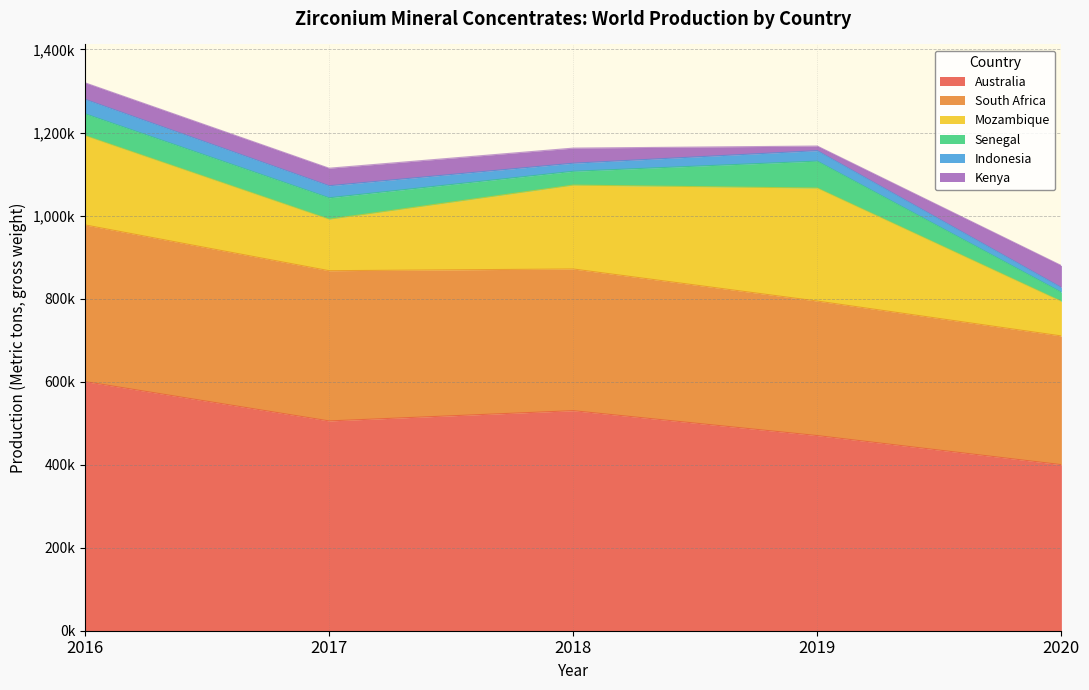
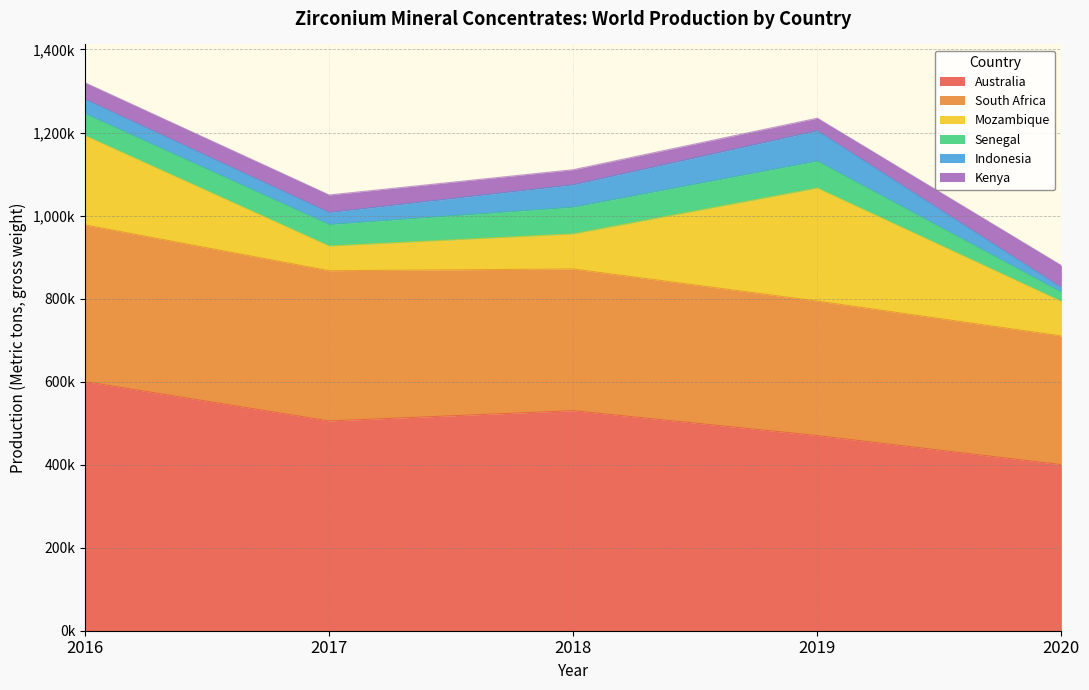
Mozambique, 2017: 120,000 -> 60,000
Mozambique, 2018: 200,000 -> 80,000
Senegal, 2018: 30,000 -> 60,000
Indonesia, 2018: 20,000 -> 50,000
Indonesia, 2019: 30,000 -> 70,000
Kenya, 2019: 10,000 -> 30,000
